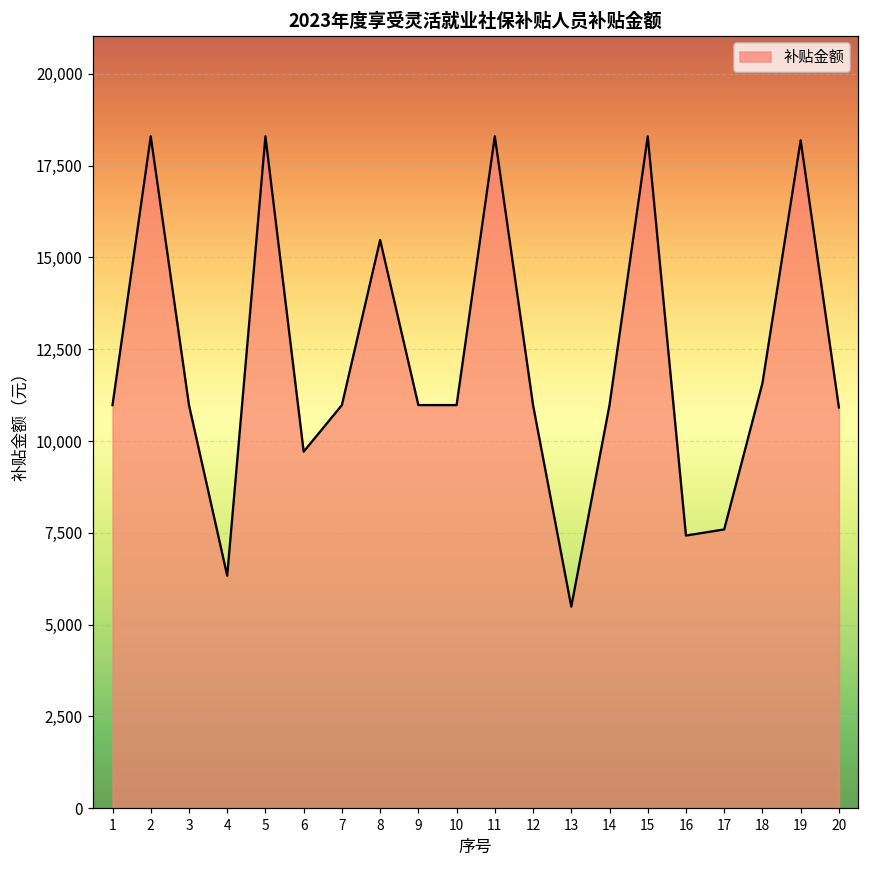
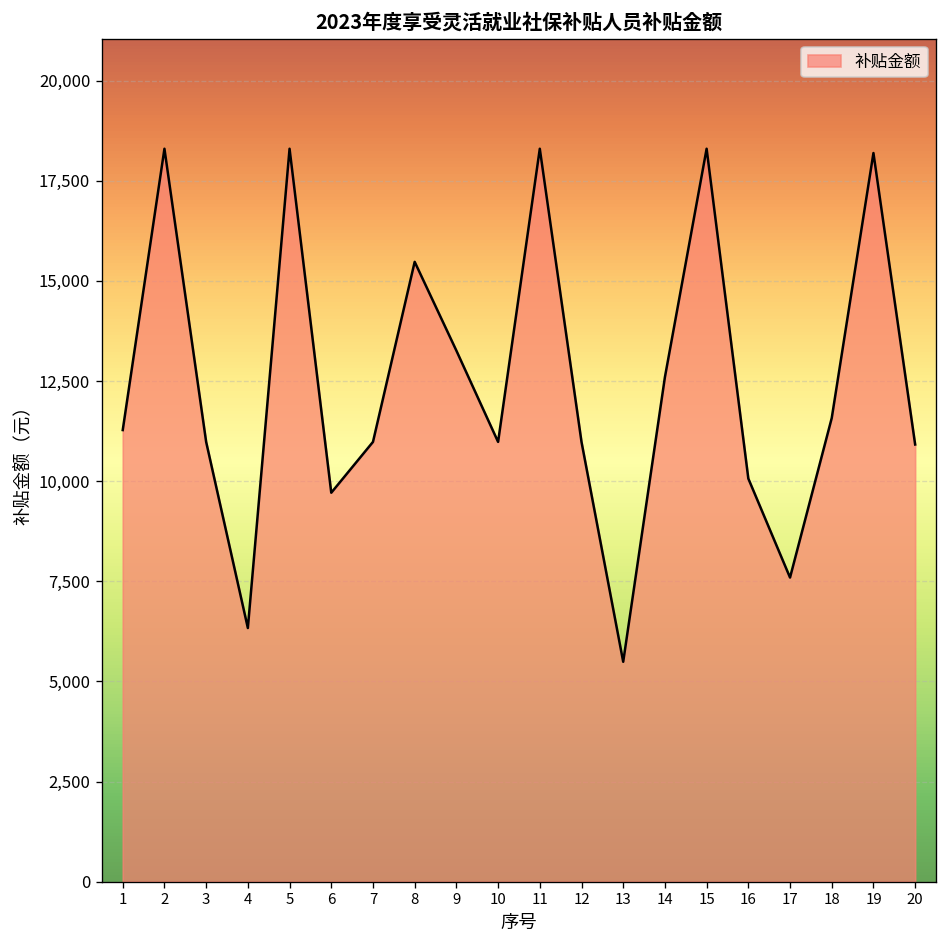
1: 11,000 -> 11,300
9: 11,000 -> 13,300
14: 11,000 -> 12,600
16: 7,400 -> 10,100
